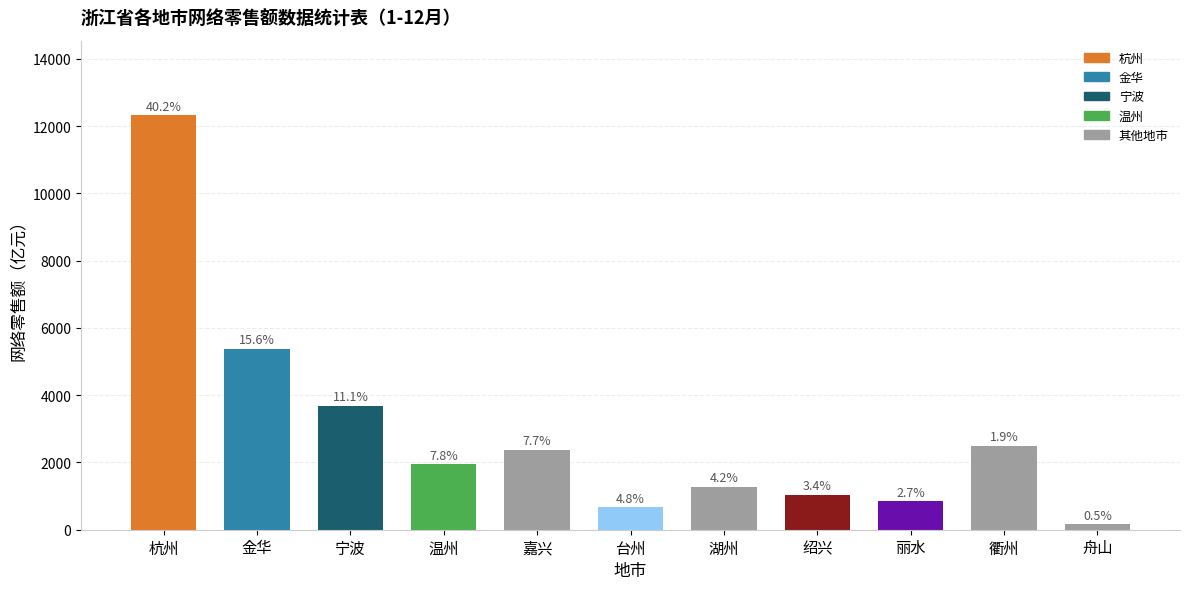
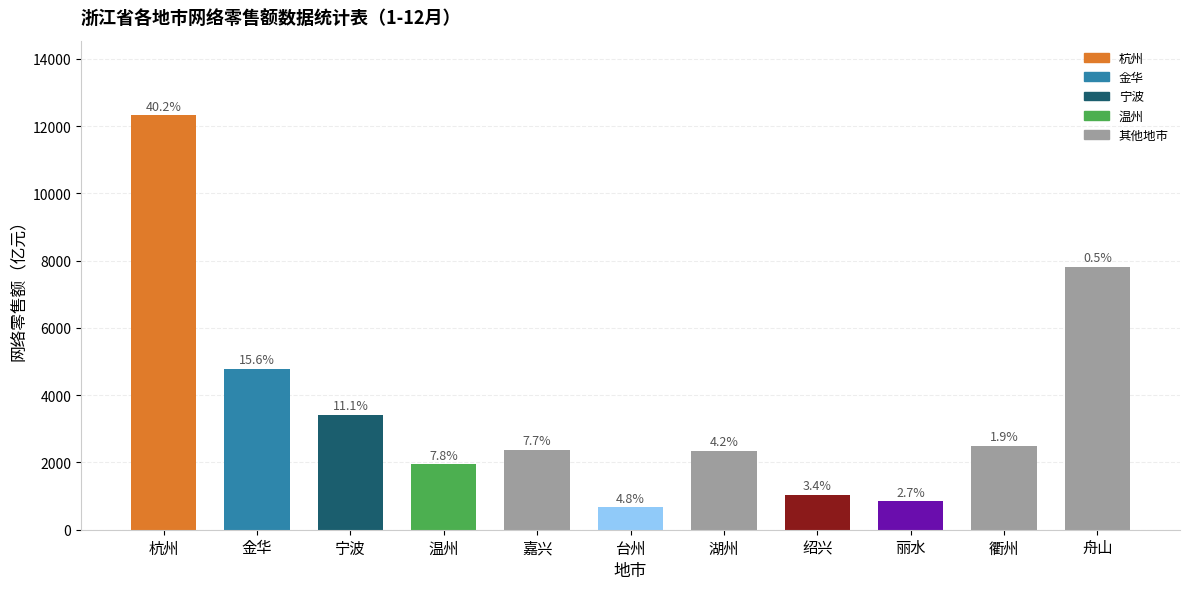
金华: 5400 -> 4800
宁波: 3700 -> 3400
湖州: 1300 -> 2400
舟山: 200 -> 7800
